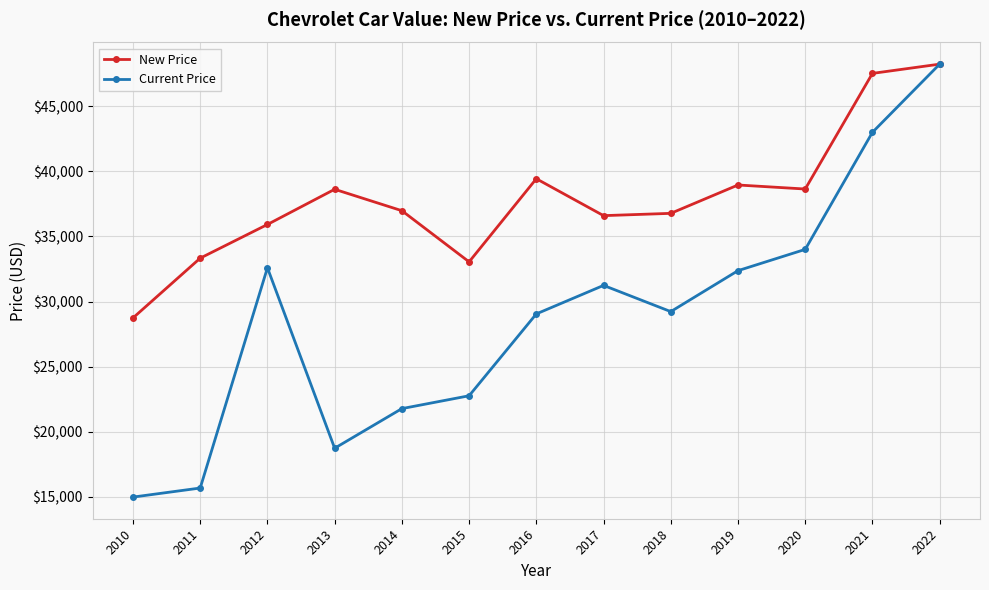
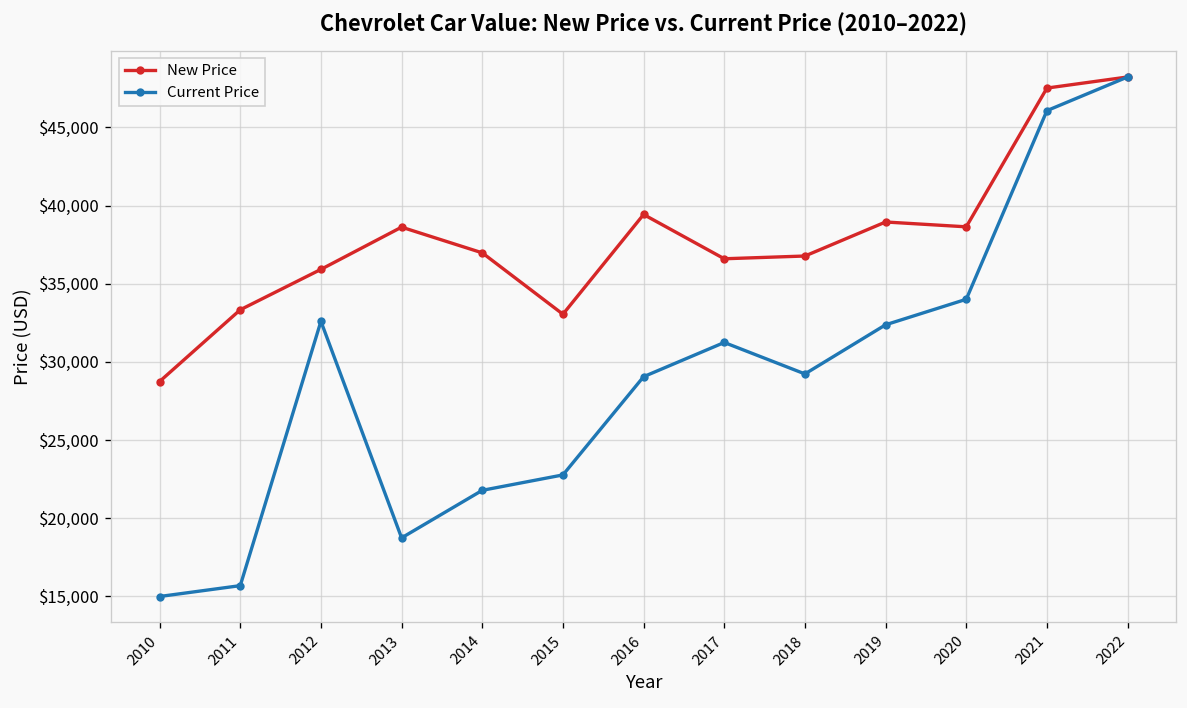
Current Price, 2021: $43,000 -> $46,100
